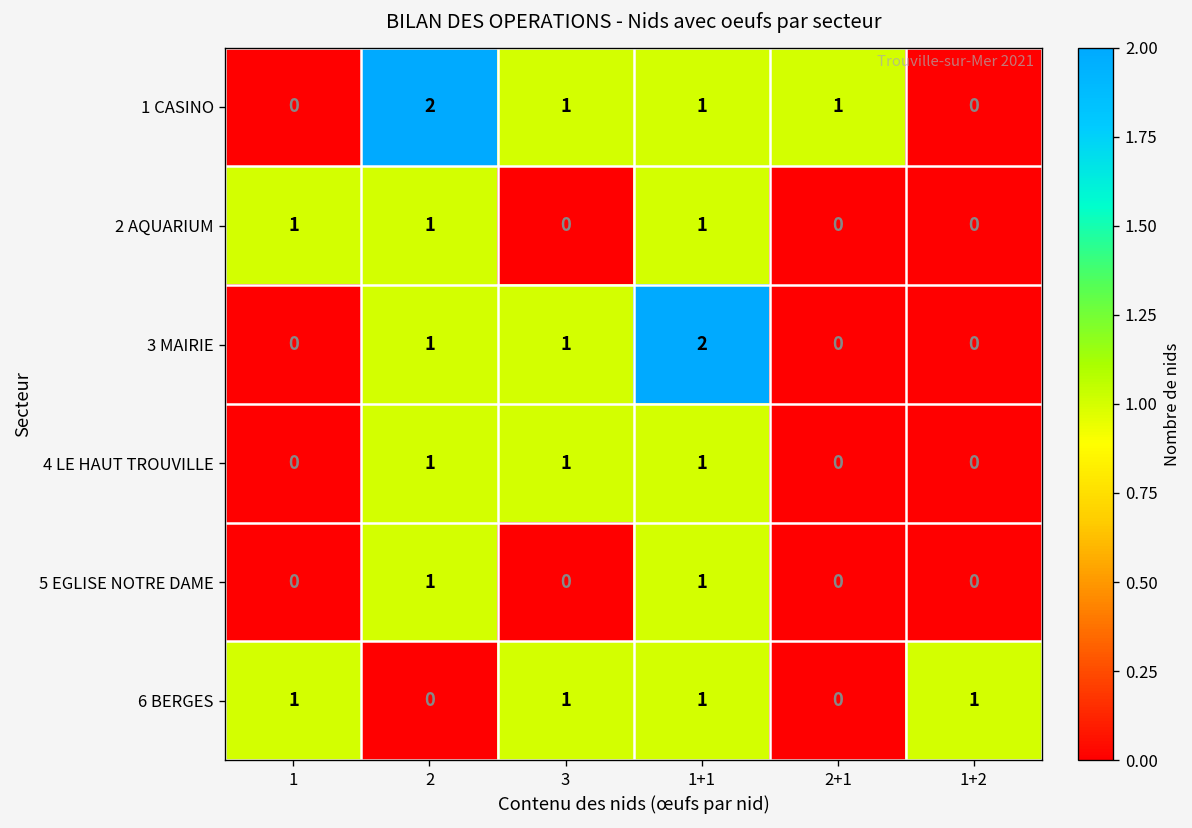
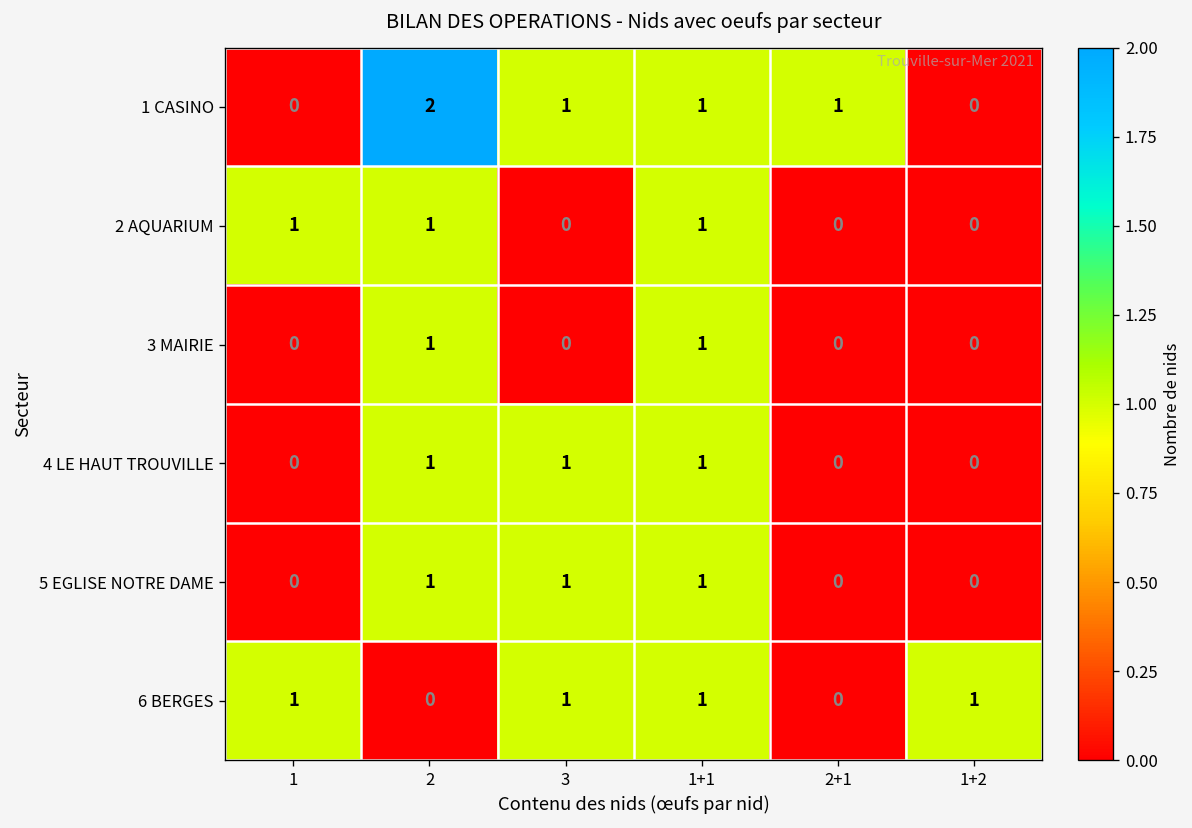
3 MAIRIE, 3: 1 -> 0
3 MAIRIE, 1+1: 2 -> 1
5 EGLISE NOTRE DAME, 3: 0 -> 1
